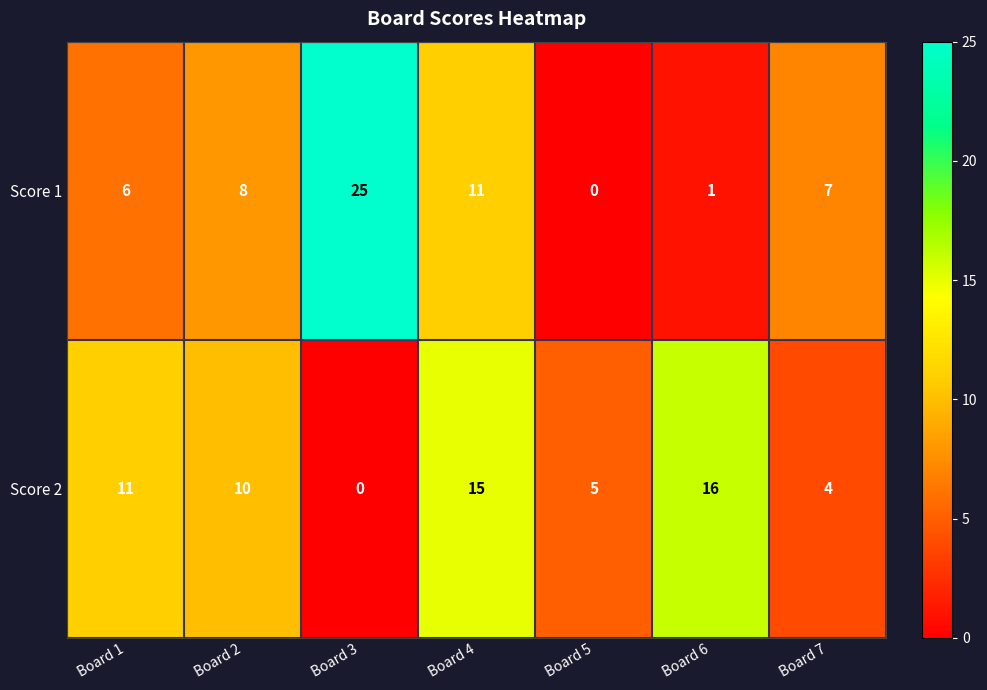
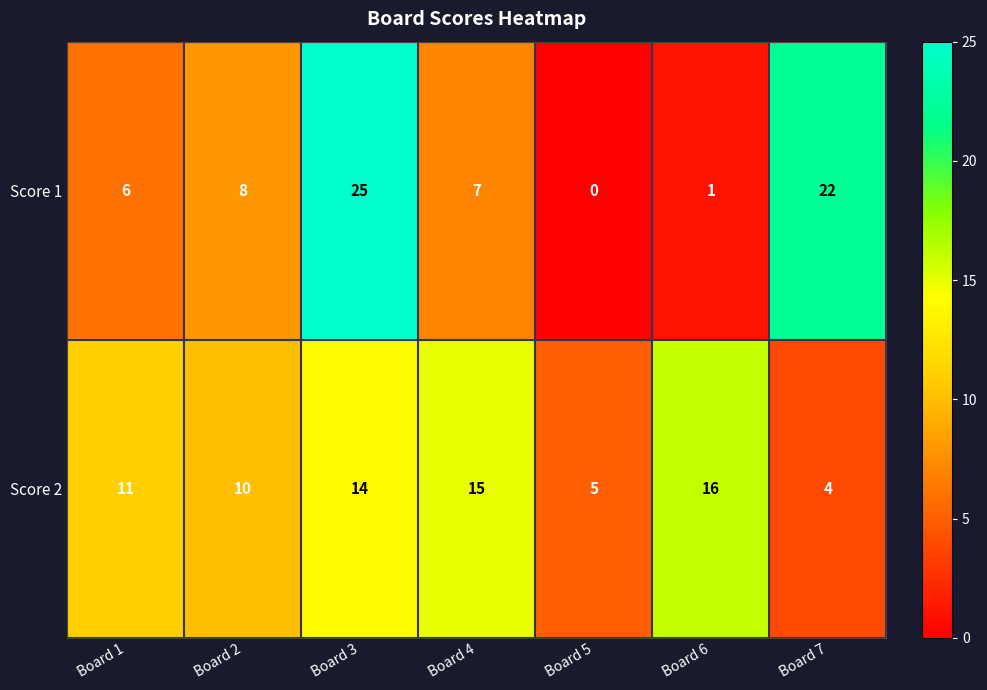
Score 1, Board 4: 11 -> 7
Score 1, Board 7: 7 -> 22
Score 2, Board 3: 0 -> 14
